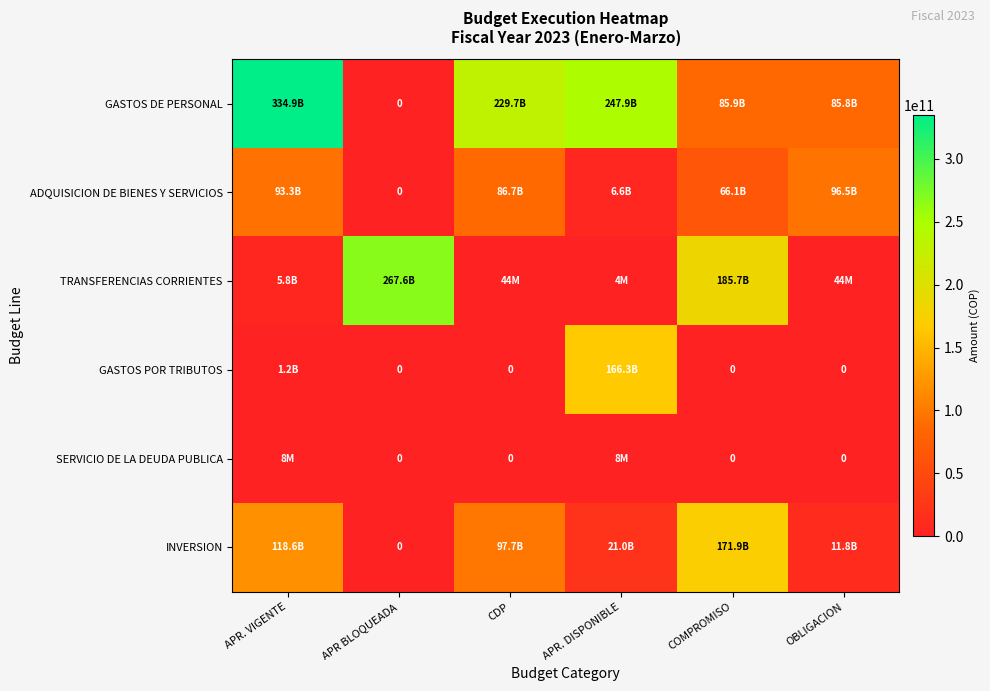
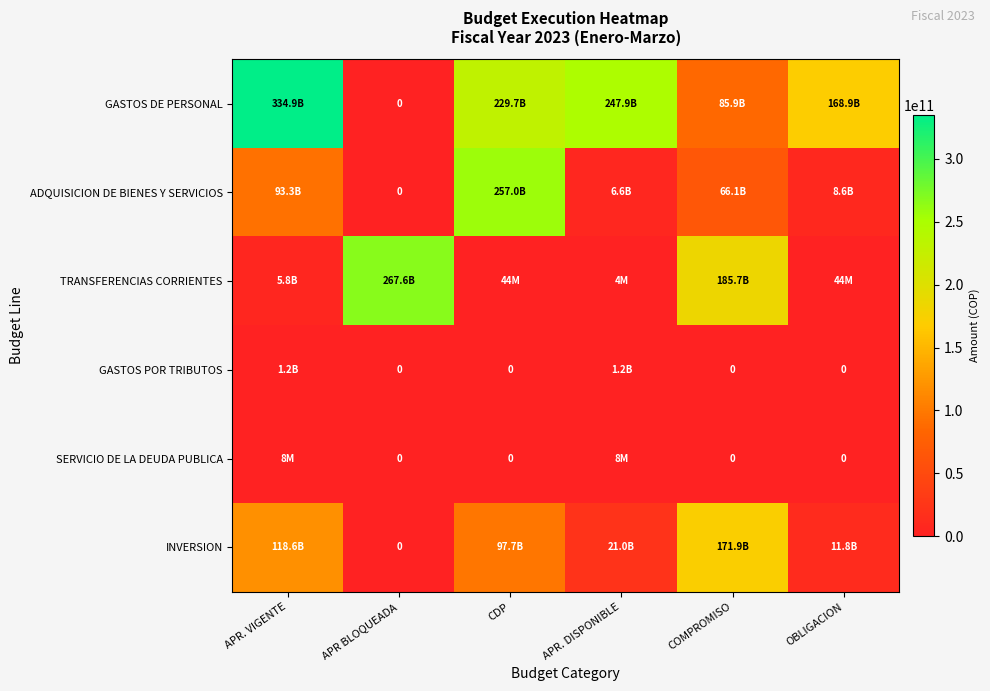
GASTOS DE PERSONAL, OBLIGACION: 85.8B -> 168.9B
ADQUISICION DE BIENES Y SERVICIOS, CDP: 86.7B -> 257.0B
ADQUISICION DE BIENES Y SERVICIOS, OBLIGACION: 96.5B -> 8.6B
GASTOS POR TRIBUTOS, APR. DISPONIBLE: 166.3B -> 1.2B
